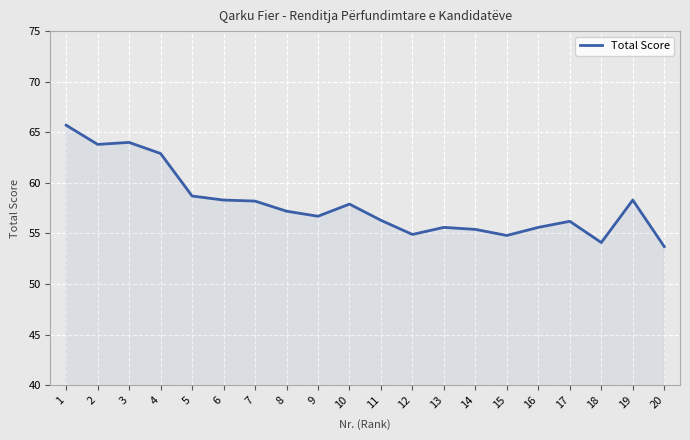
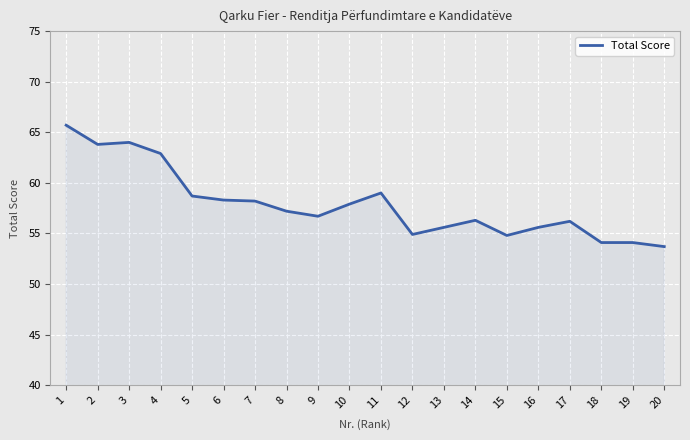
11: 56.3 -> 59.0
14: 55.4 -> 56.3
19: 58.3 -> 54.1
